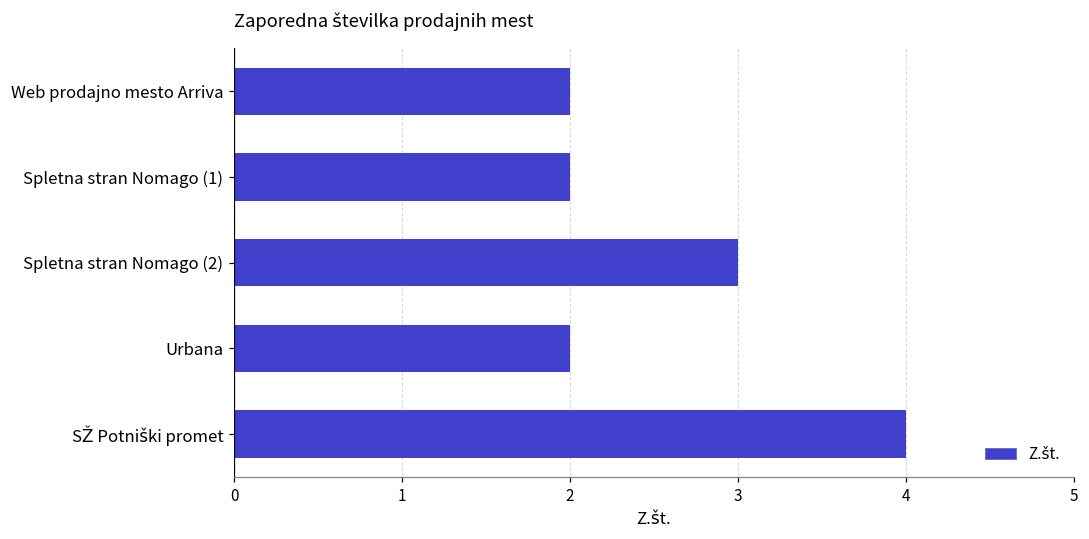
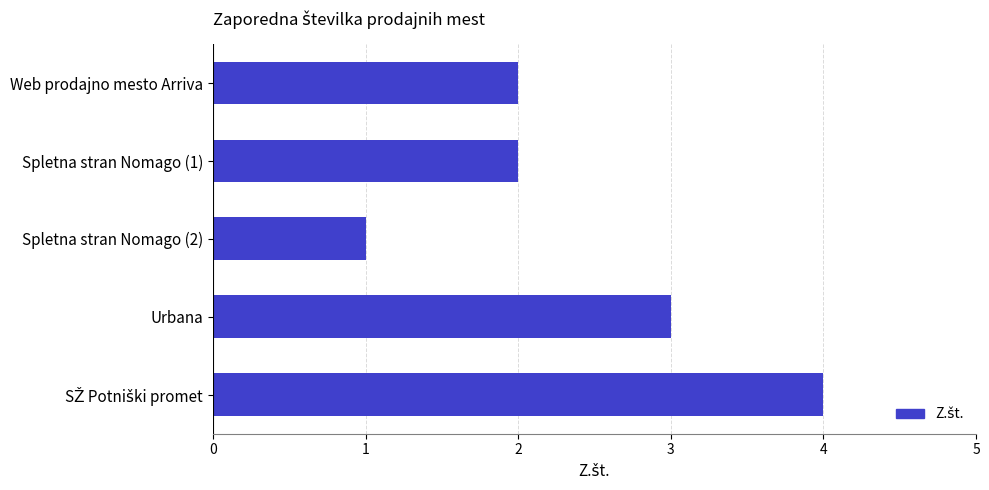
Spletna stran Nomago (2): 3 -> 1
Urbana: 2 -> 3
